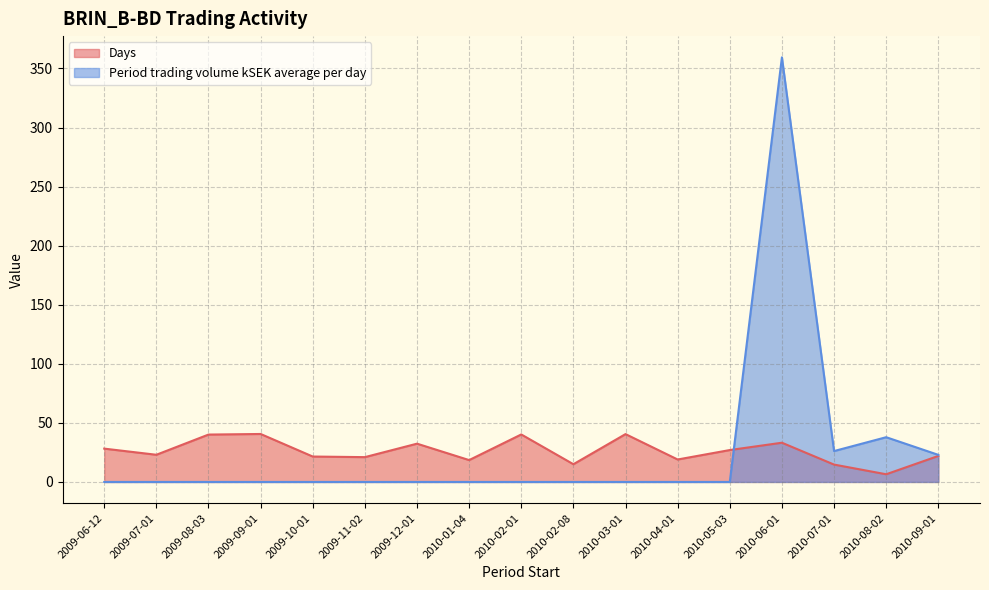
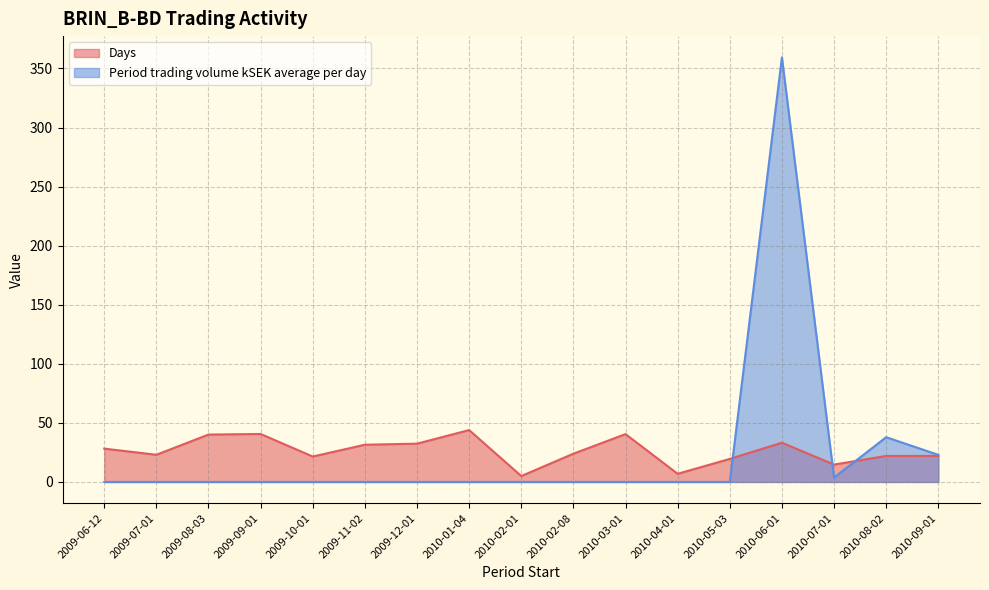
Days, 2009-11-02: 21 -> 32
Days, 2010-01-04: 19 -> 44
Days, 2010-02-01: 40 -> 5
Days, 2010-02-08: 15 -> 24
Days, 2010-04-01: 19 -> 7
Days, 2010-05-03: 27 -> 20
Period trading volume kSEK average per day, 2010-07-01: 26 -> 4
Days, 2010-08-02: 7 -> 22
